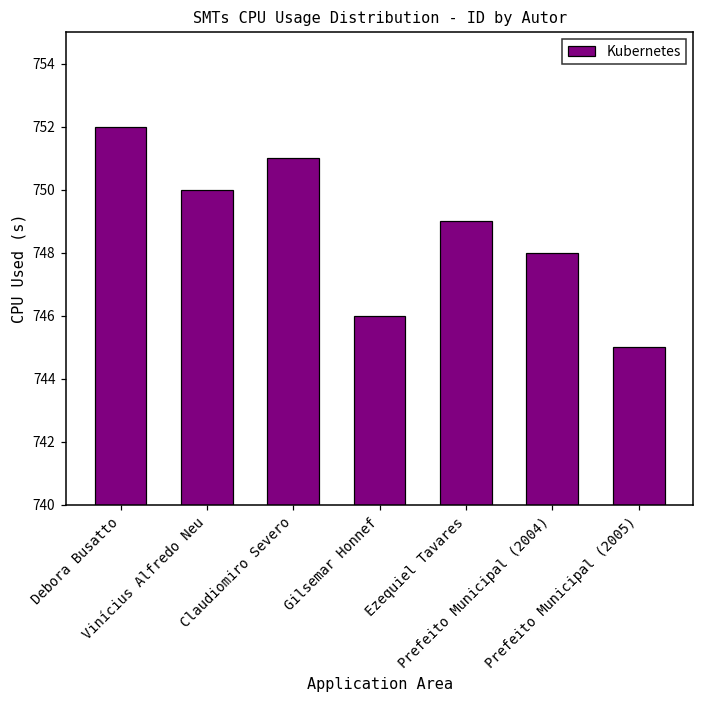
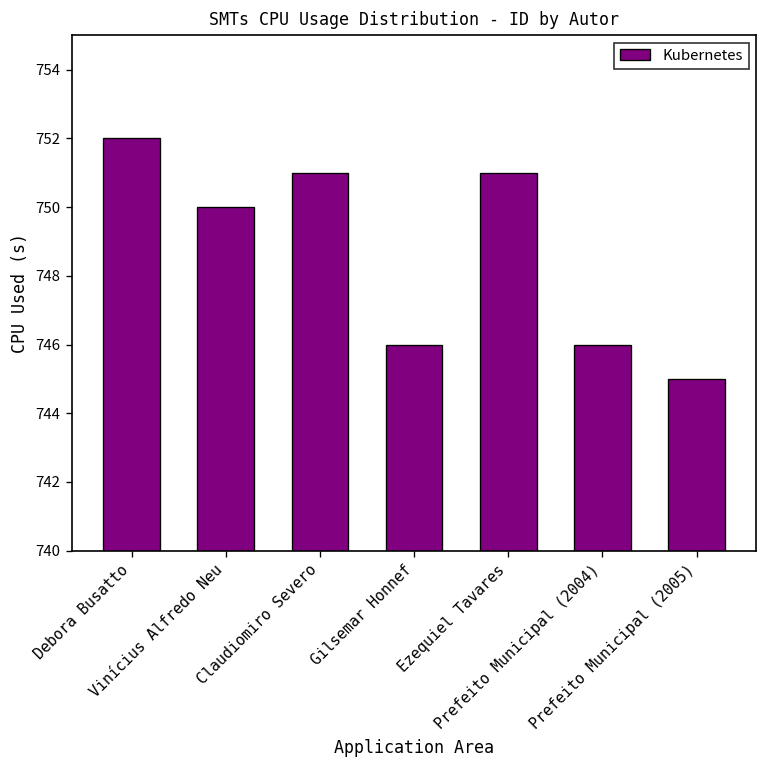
Ezequiel Tavares: 749 -> 751
Prefeito Municipal (2004): 748 -> 746
